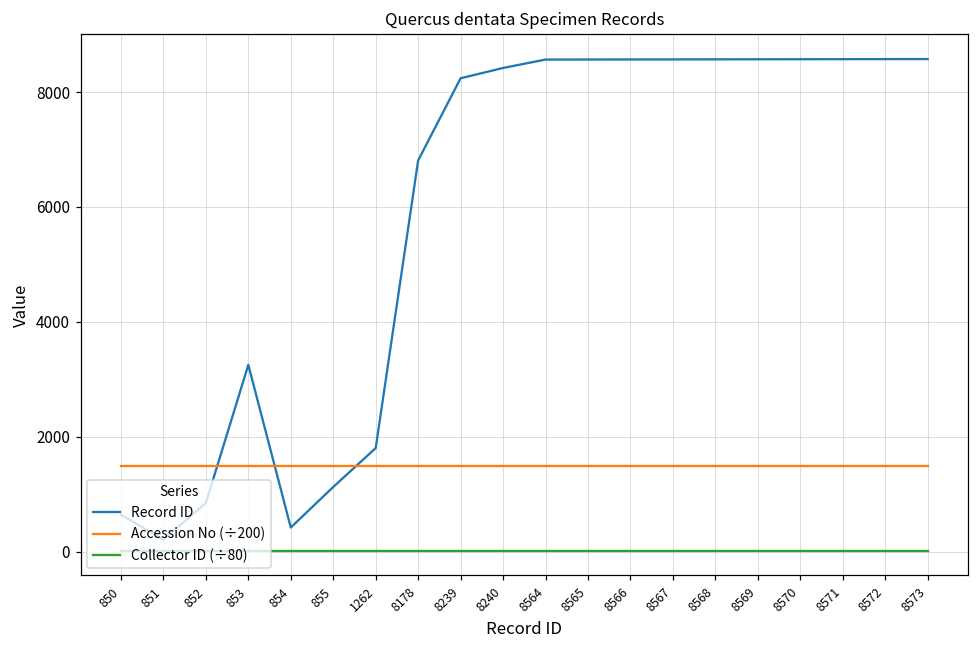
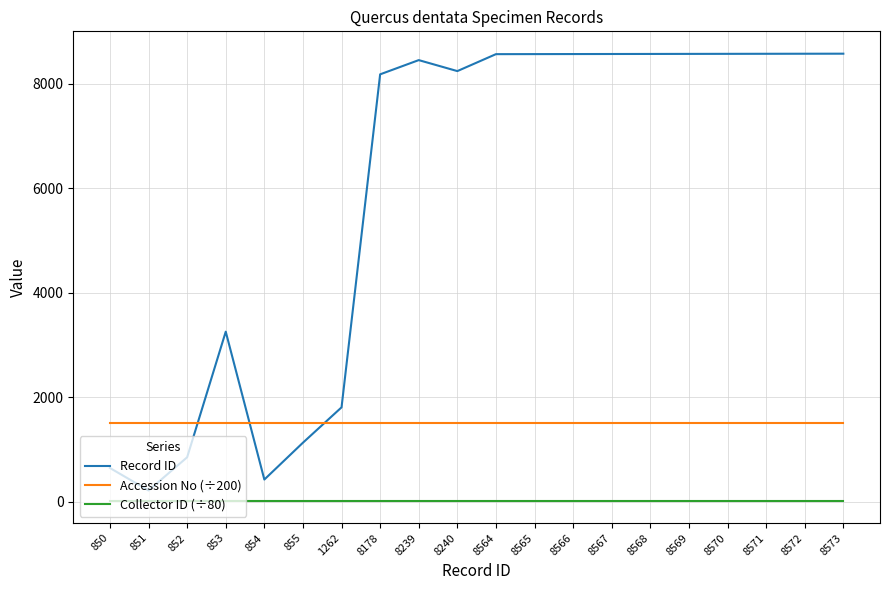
Record ID, 8178: 6800 -> 8200
Record ID, 8239: 8200 -> 8500
Record ID, 8240: 8400 -> 8200
